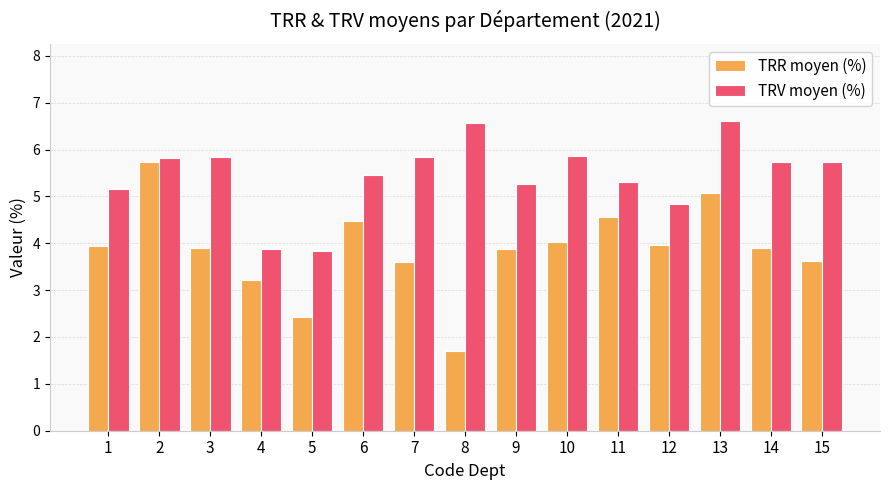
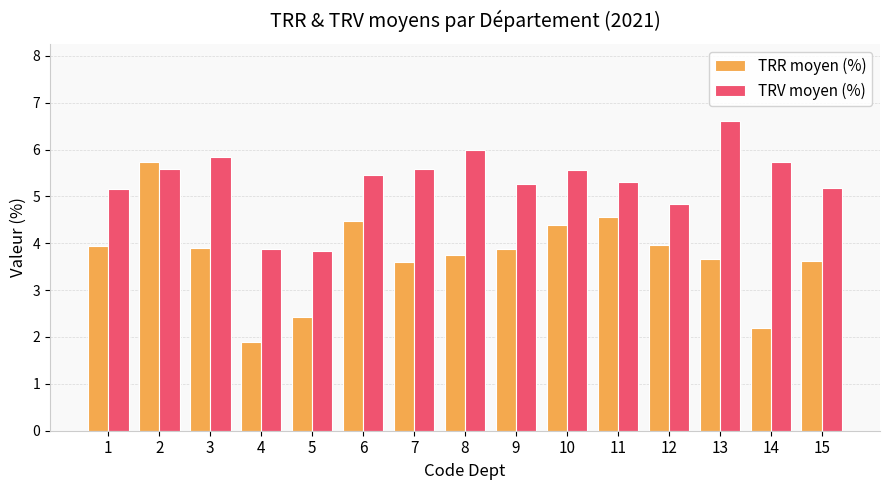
TRV moyen (%), 2: 5.8 -> 5.6
TRR moyen (%), 4: 3.2 -> 1.9
TRV moyen (%), 7: 5.8 -> 5.6
TRR moyen (%), 8: 1.7 -> 3.7
TRV moyen (%), 8: 6.6 -> 6.0
TRR moyen (%), 10: 4.0 -> 4.4
TRV moyen (%), 10: 5.9 -> 5.6
TRR moyen (%), 13: 5.1 -> 3.7
TRR moyen (%), 14: 3.9 -> 2.2
TRV moyen (%), 15: 5.7 -> 5.2
